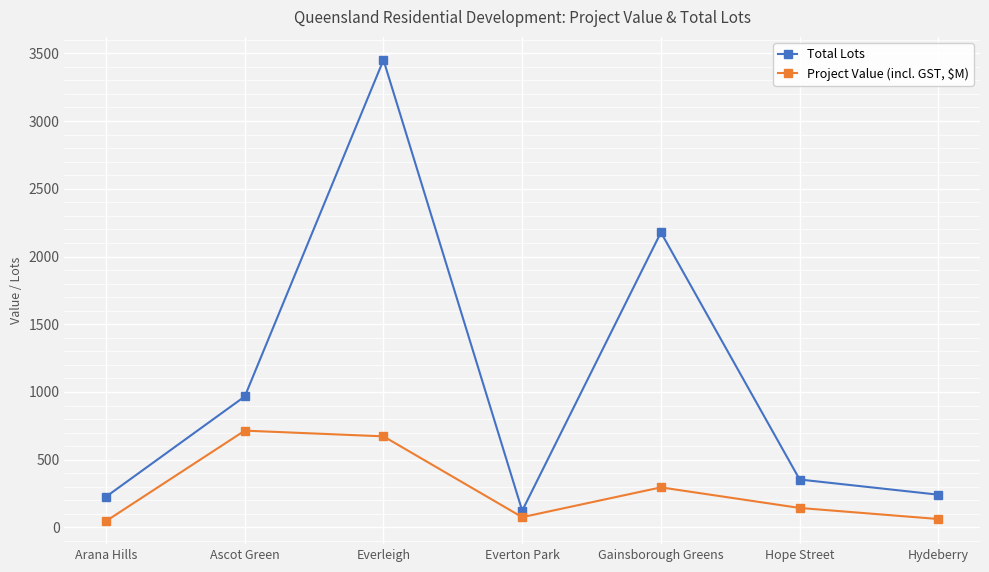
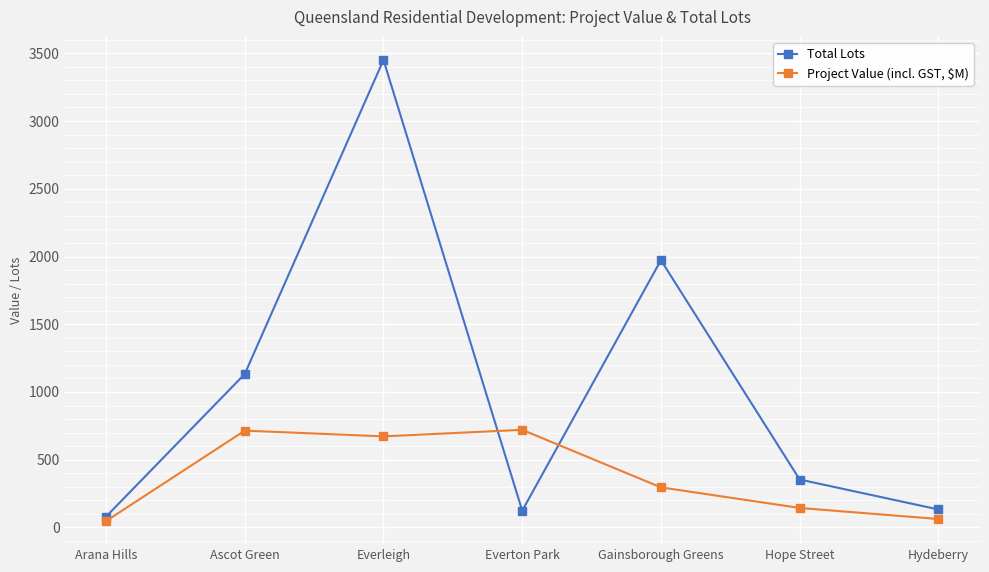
Total Lots, Arana Hills: 230 -> 80
Total Lots, Ascot Green: 970 -> 1130
Project Value (incl. GST, $M), Everton Park: 80 -> 720
Total Lots, Gainsborough Greens: 2180 -> 1970
Total Lots, Hydeberry: 240 -> 130
